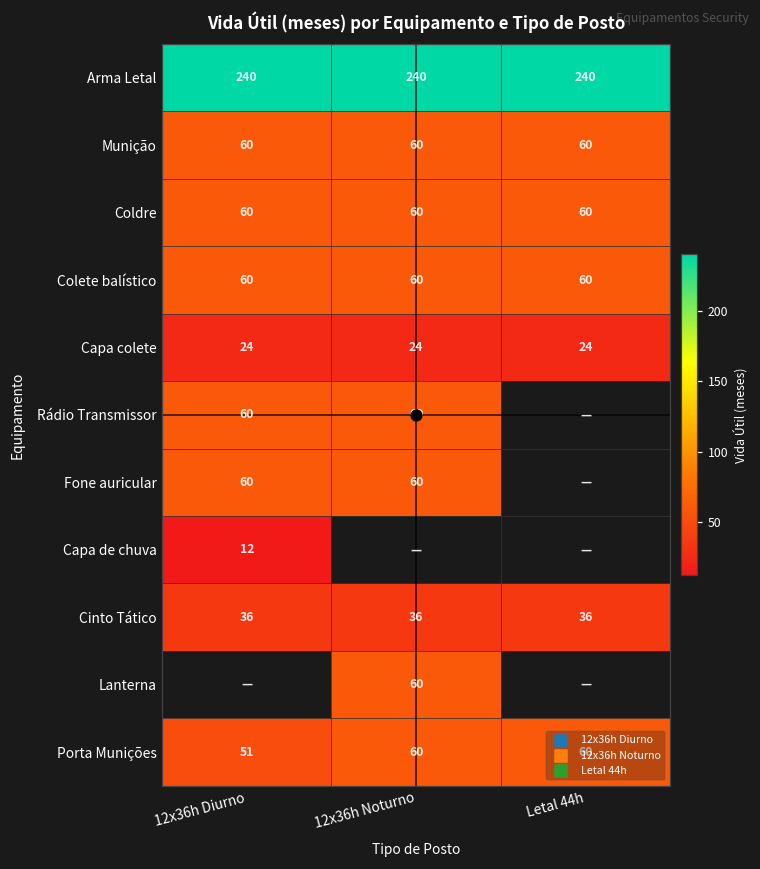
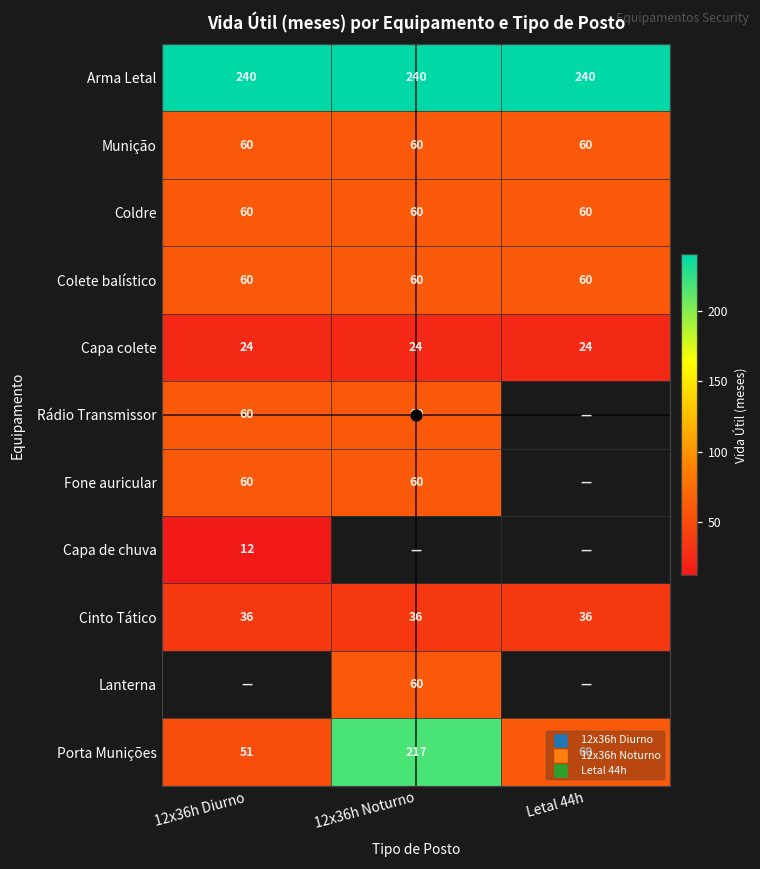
Porta Munições, 12x36h Noturno: 60 -> 217
